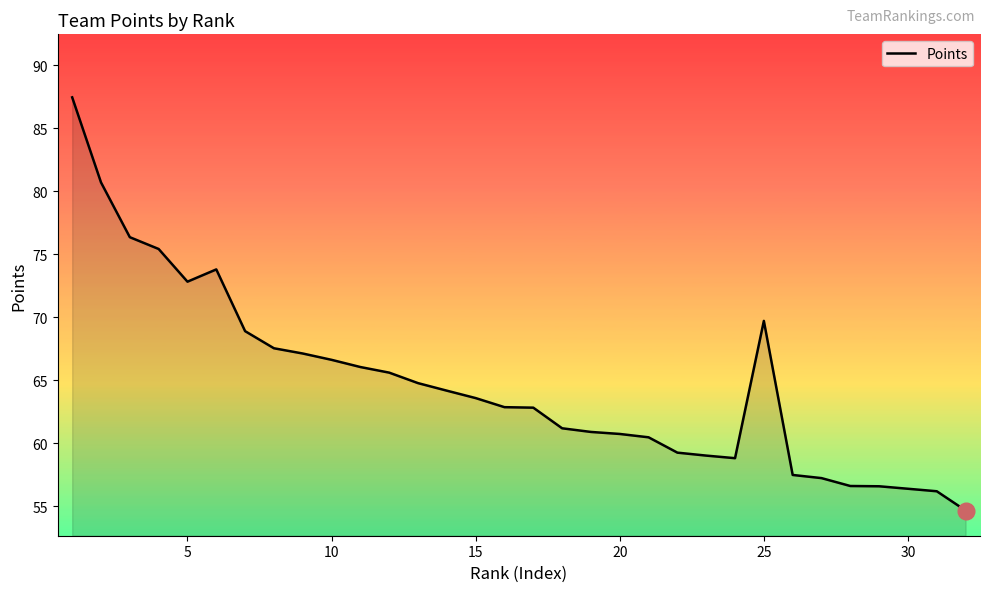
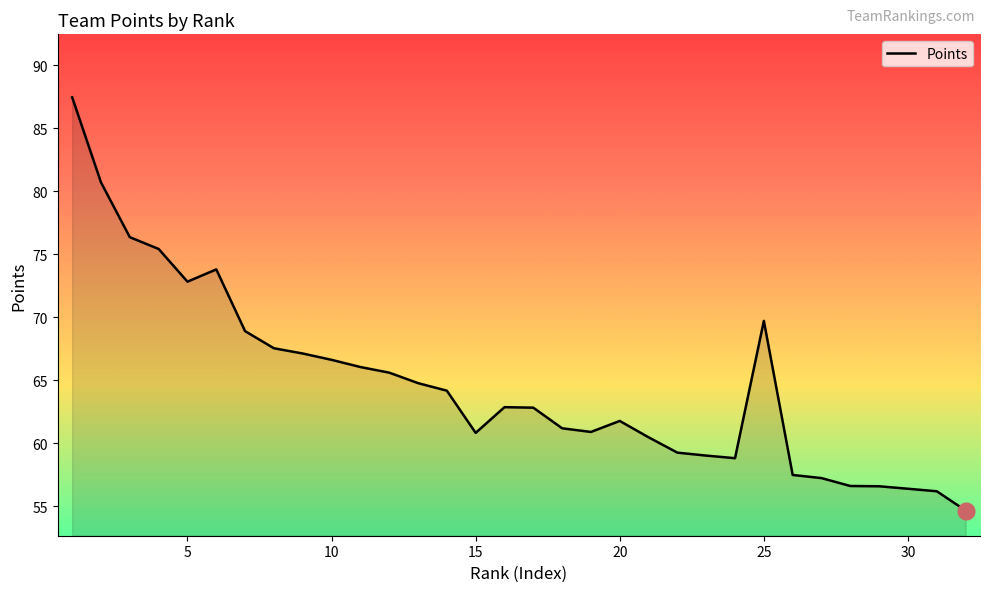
Points, 15: 63.6 -> 60.8
Points, 20: 60.7 -> 61.8
